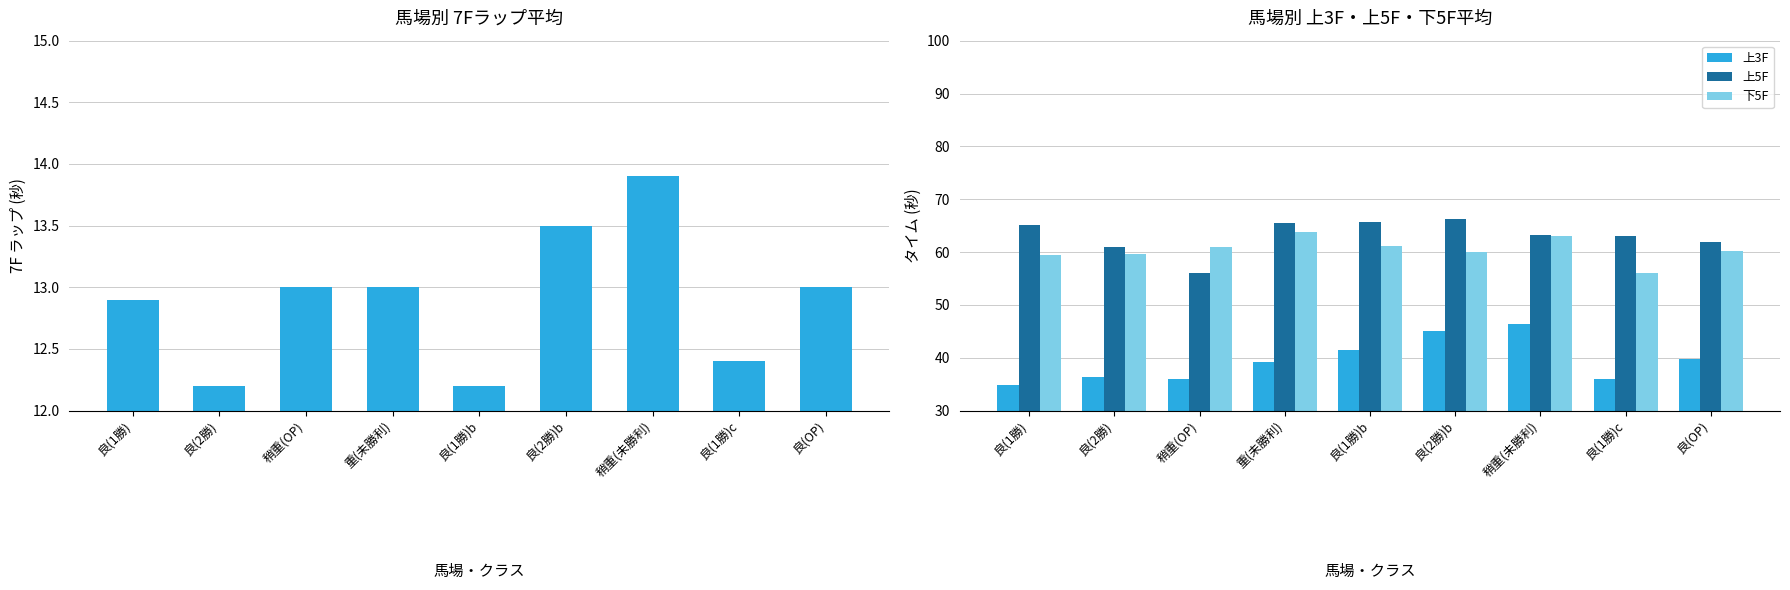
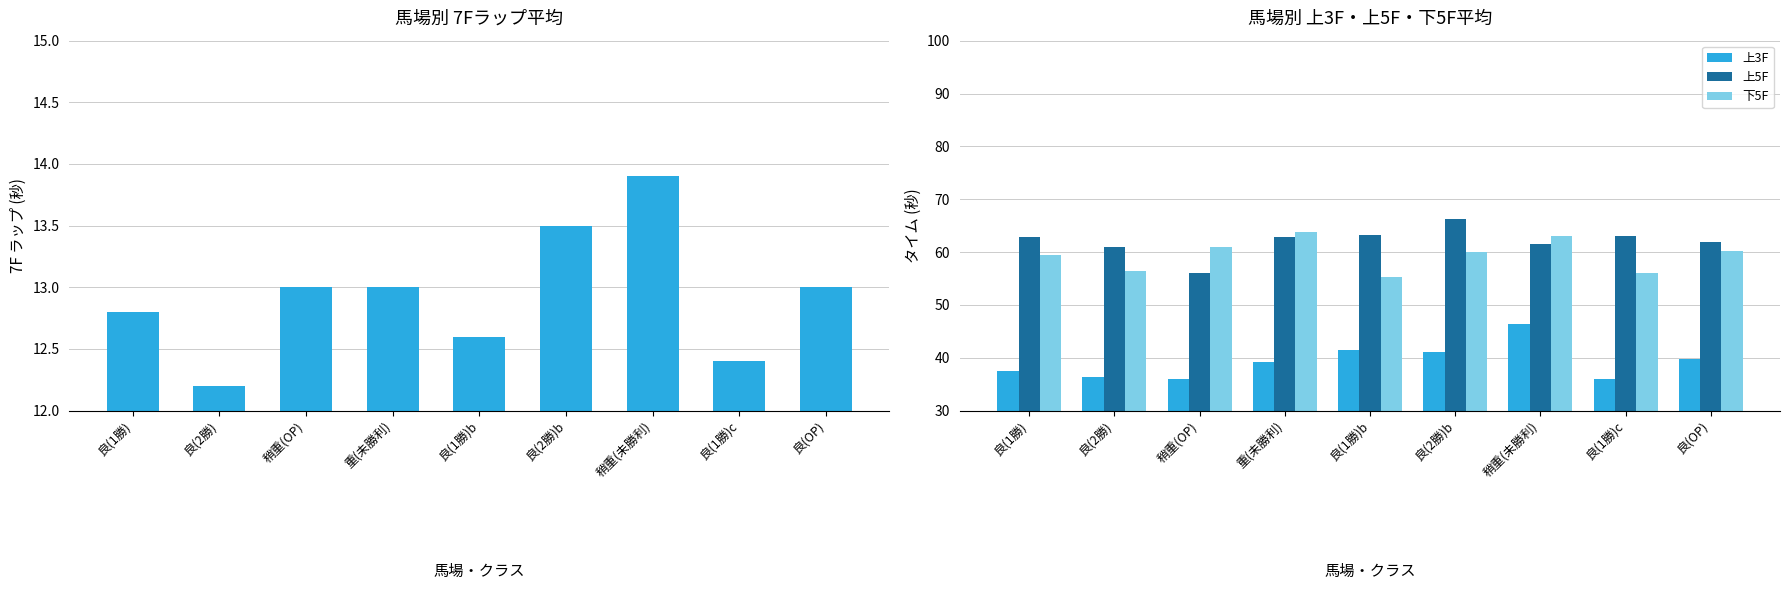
馬場別 7Fラップ平均, 良(1勝): 12.9 -> 12.8
馬場別 7Fラップ平均, 良(1勝)b: 12.2 -> 12.6
馬場別 上3F・上5F・下5F平均, 上3F, 良(1勝): 35 -> 38
馬場別 上3F・上5F・下5F平均, 上5F, 良(1勝): 65 -> 63
馬場別 上3F・上5F・下5F平均, 下5F, 良(2勝): 60 -> 57
馬場別 上3F・上5F・下5F平均, 上5F, 重(未勝利): 65 -> 63
馬場別 上3F・上5F・下5F平均, 上5F, 良(1勝)b: 66 -> 63
馬場別 上3F・上5F・下5F平均, 下5F, 良(1勝)b: 61 -> 55
馬場別 上3F・上5F・下5F平均, 上3F, 良(2勝)b: 45 -> 41
馬場別 上3F・上5F・下5F平均, 上5F, 稍重(未勝利): 63 -> 62
